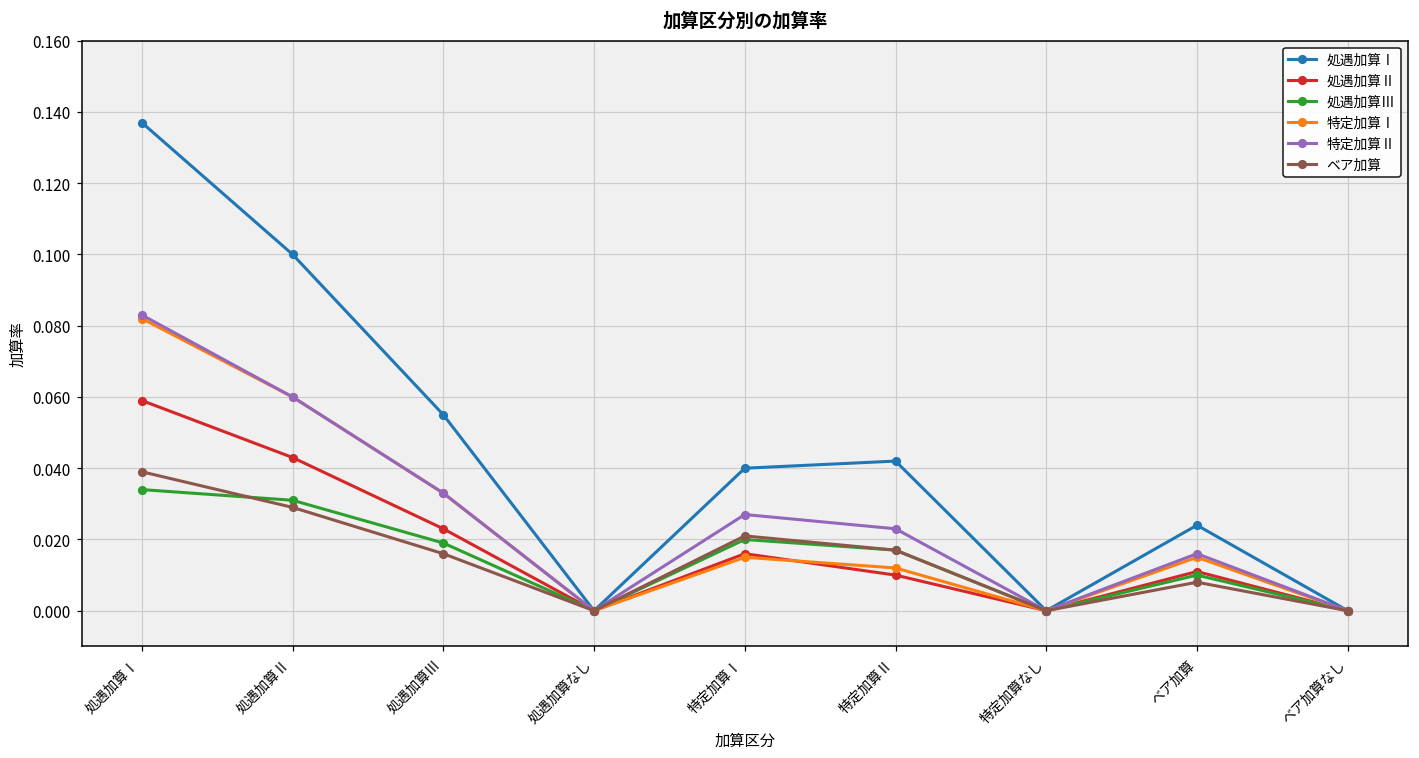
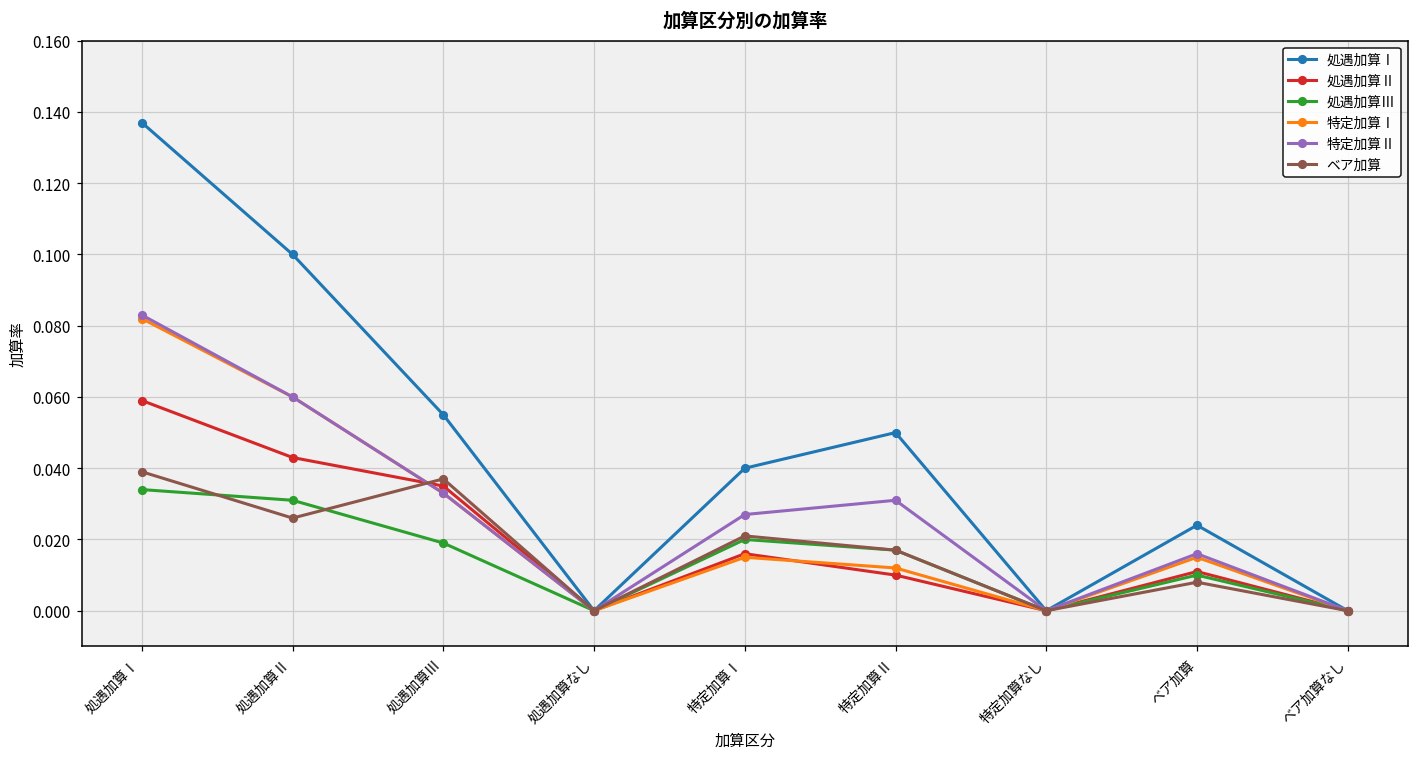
ベア加算, 処遇加算Ⅱ: 0.029 -> 0.026
処遇加算Ⅱ, 処遇加算Ⅲ: 0.023 -> 0.035
ベア加算, 処遇加算Ⅲ: 0.016 -> 0.037
処遇加算Ⅰ, 特定加算Ⅱ: 0.042 -> 0.050
特定加算Ⅱ, 特定加算Ⅱ: 0.023 -> 0.031
